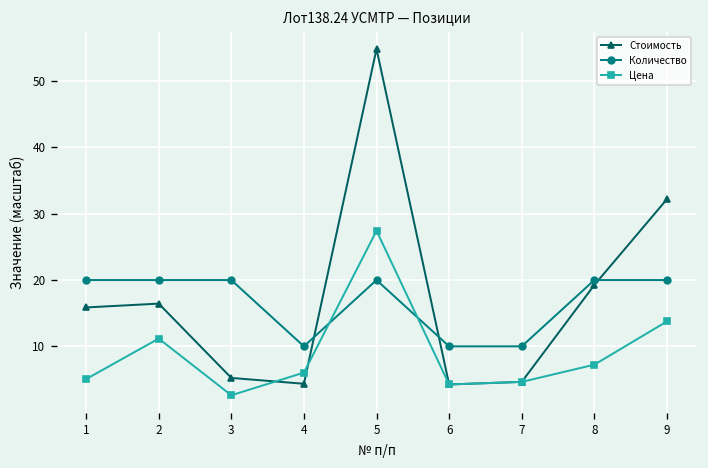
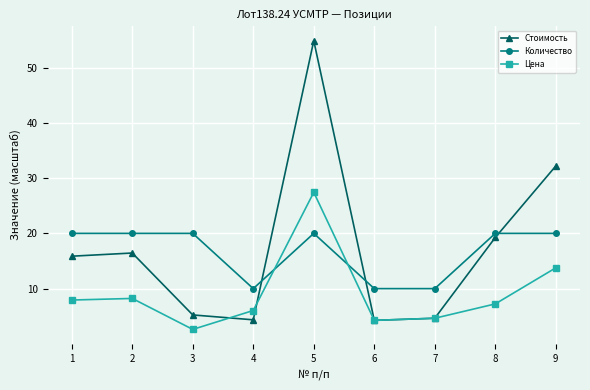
Цена, 1: 5 -> 8
Цена, 2: 11 -> 8
